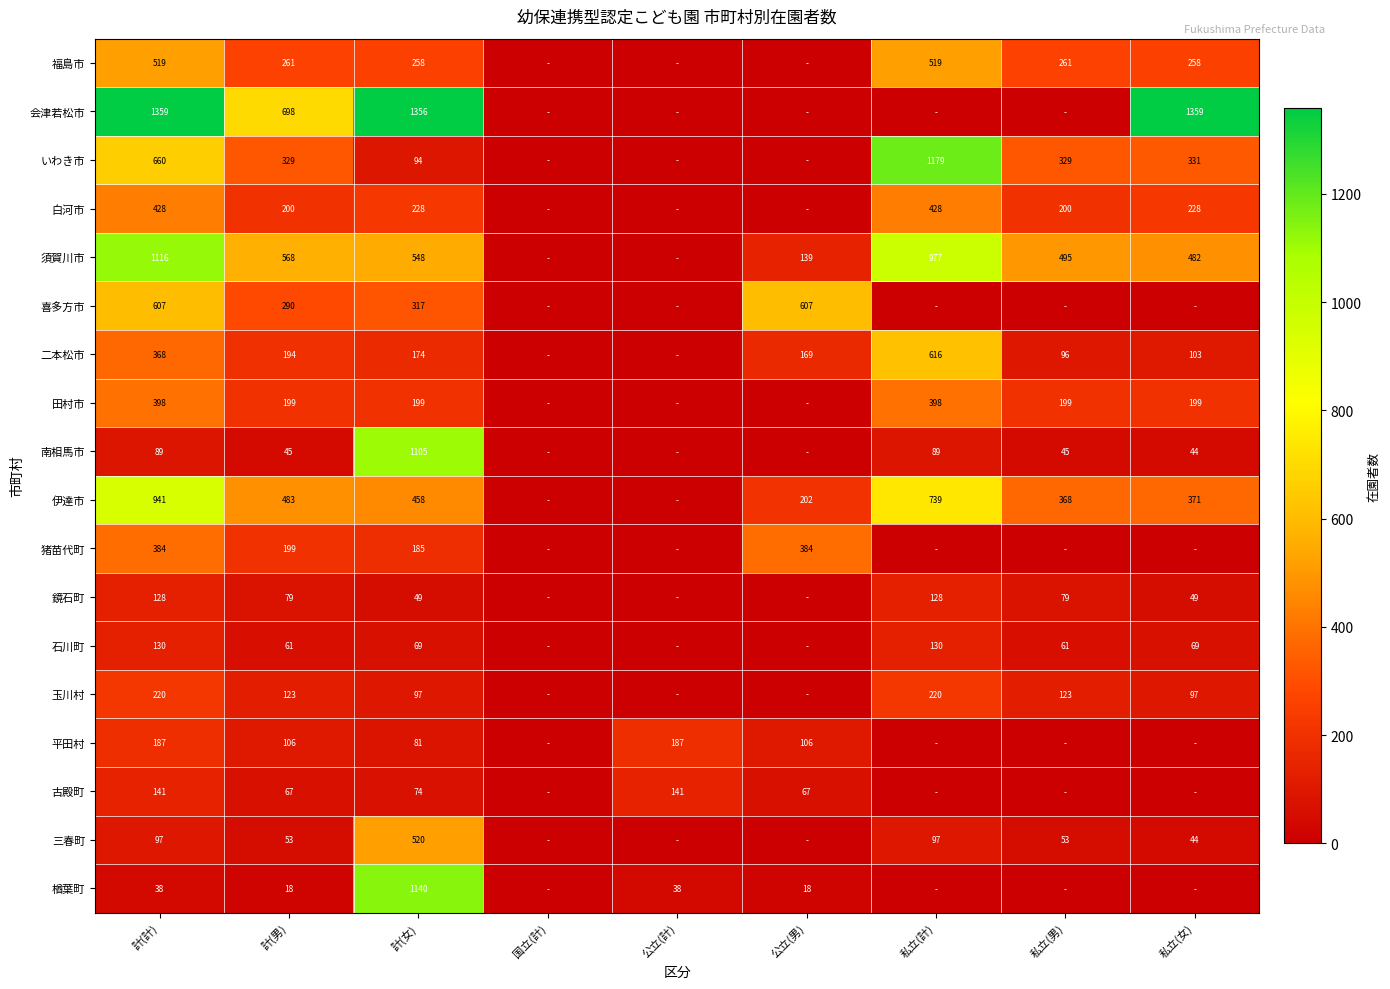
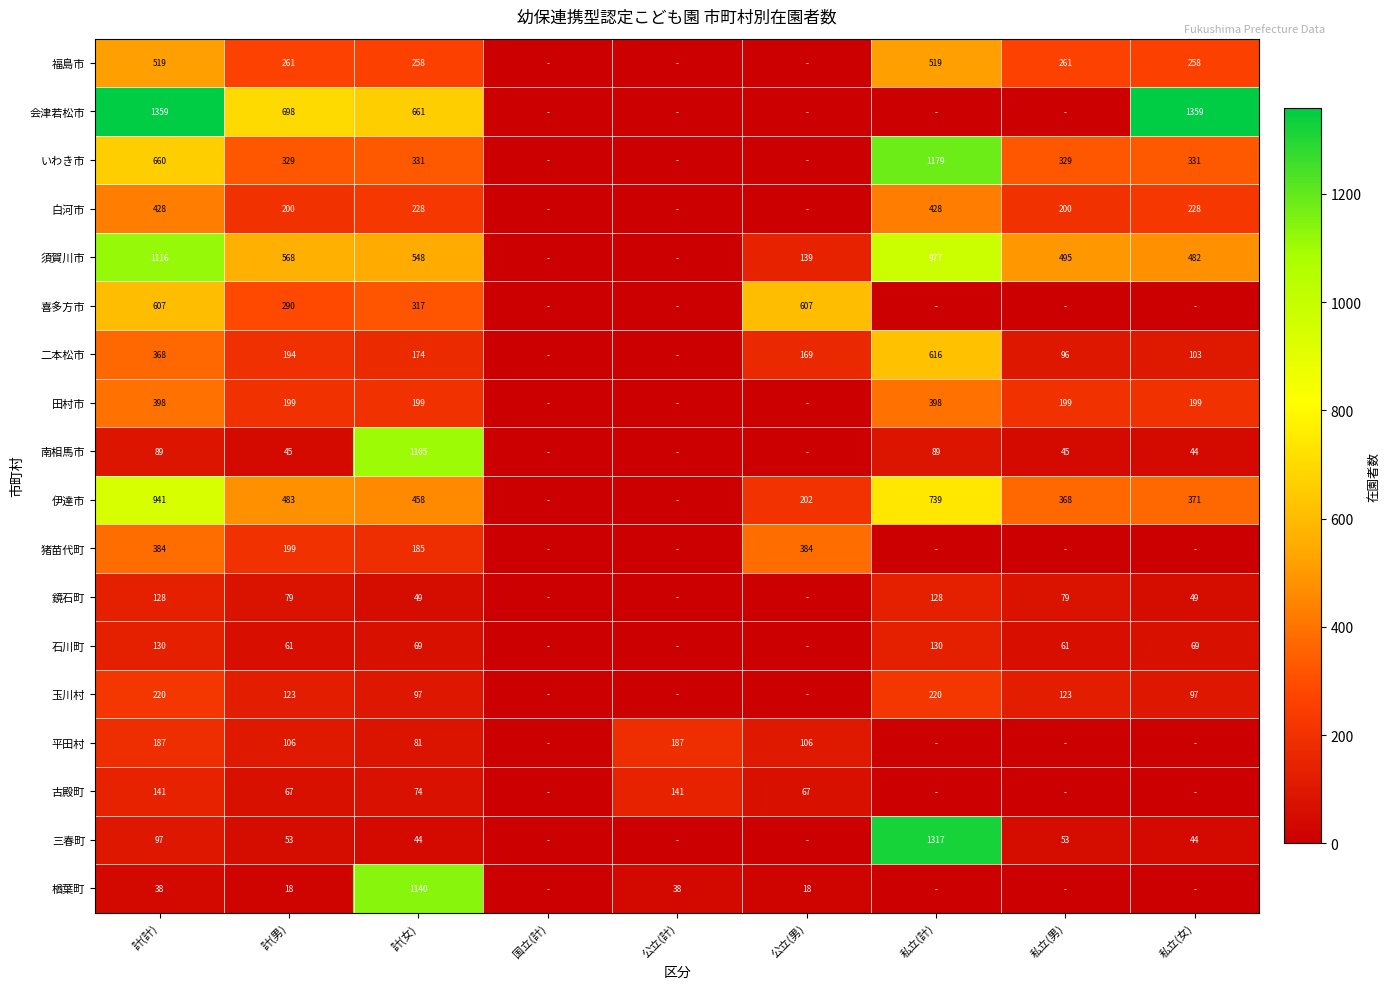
会津若松市, 計(女): 1356 -> 661
いわき市, 計(女): 94 -> 331
三春町, 計(女): 520 -> 44
三春町, 私立(計): 97 -> 1317
